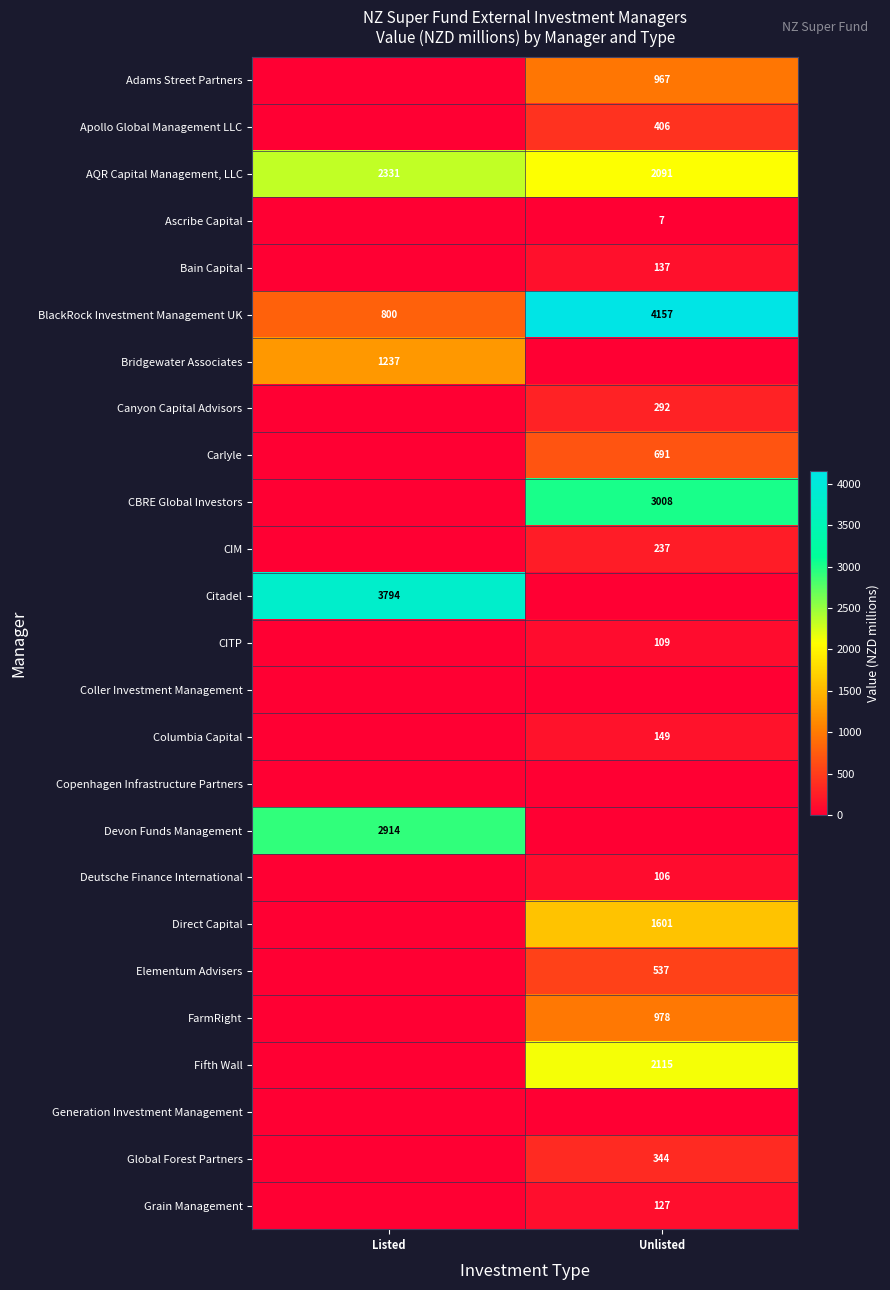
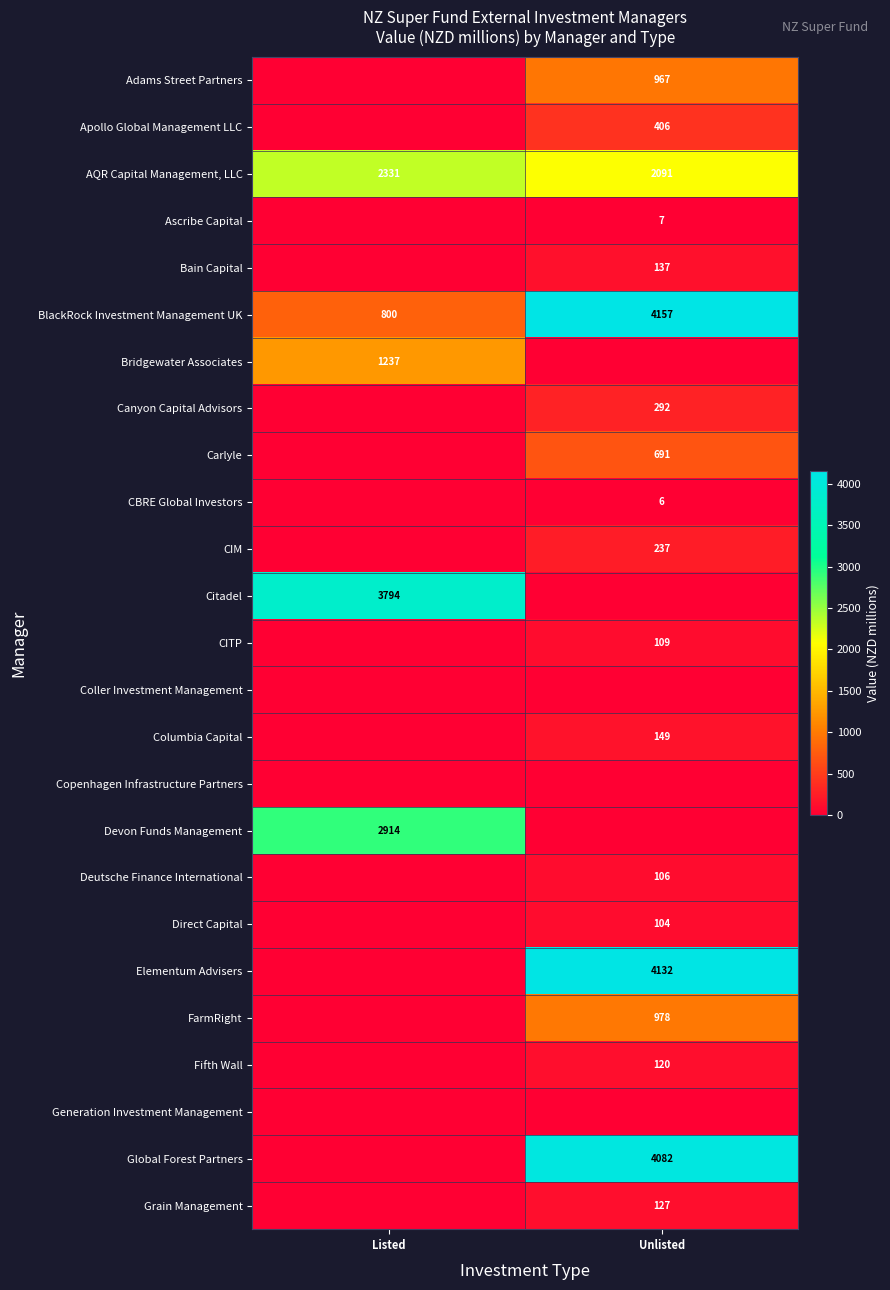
CBRE Global Investors, Unlisted: 3008 -> 6
Direct Capital, Unlisted: 1601 -> 104
Elementum Advisers, Unlisted: 537 -> 4132
Fifth Wall, Unlisted: 2115 -> 120
Global Forest Partners, Unlisted: 344 -> 4082
